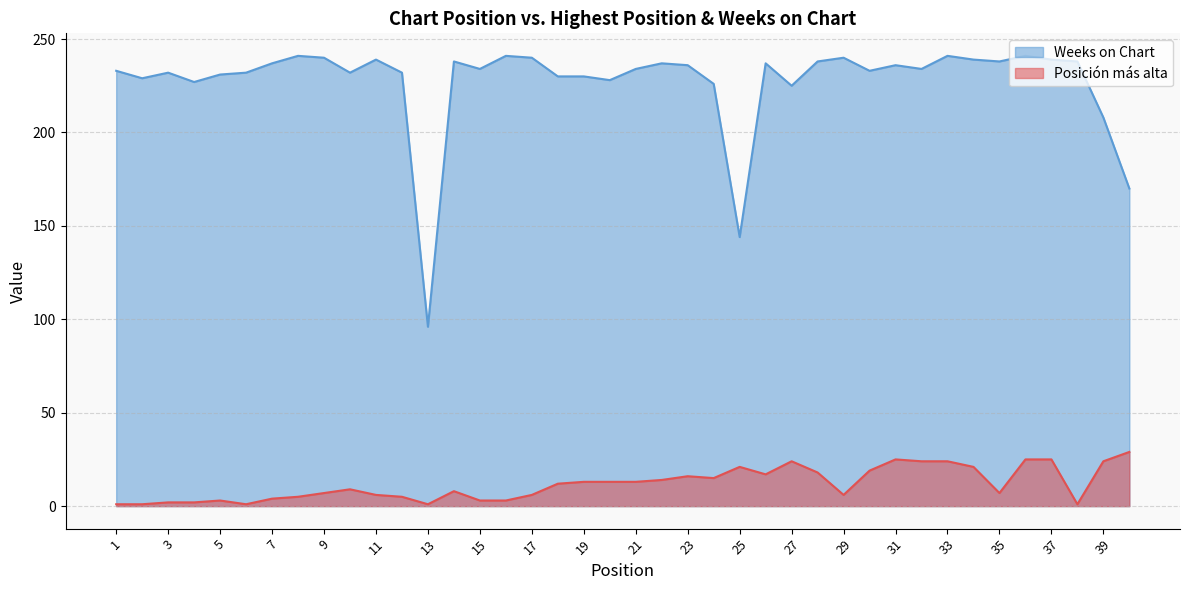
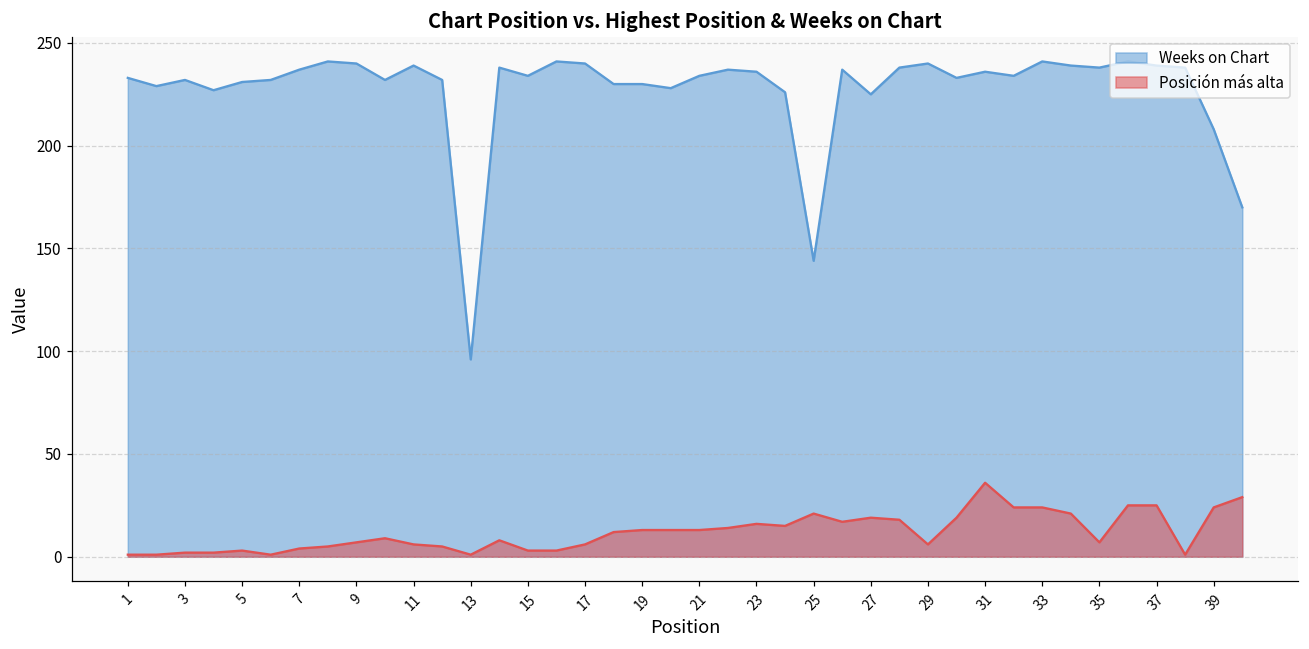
Posición más alta, 27: 24 -> 19
Posición más alta, 31: 25 -> 36
